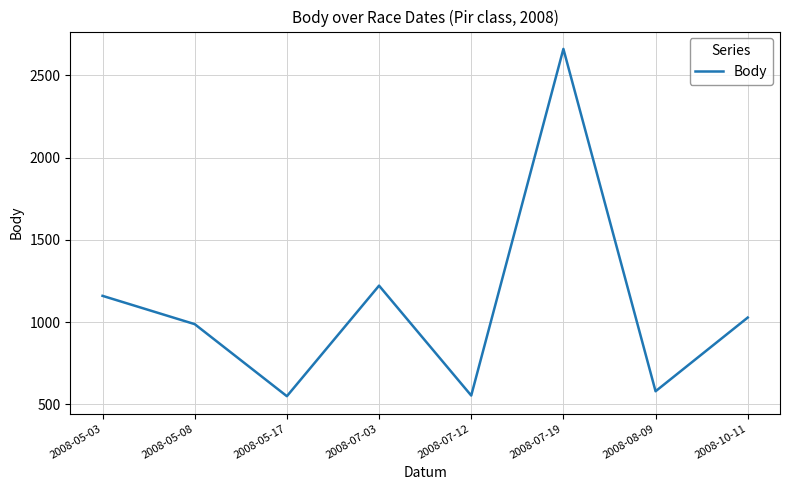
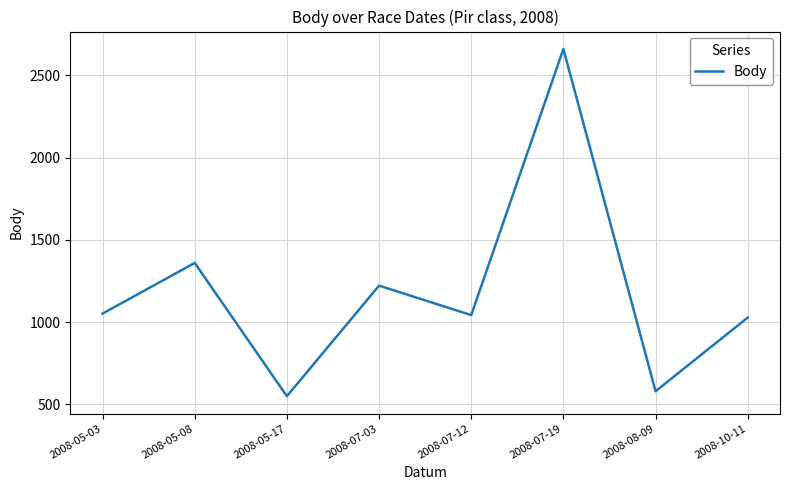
2008-05-03: 1160 -> 1050
2008-05-08: 990 -> 1360
2008-07-12: 550 -> 1040
